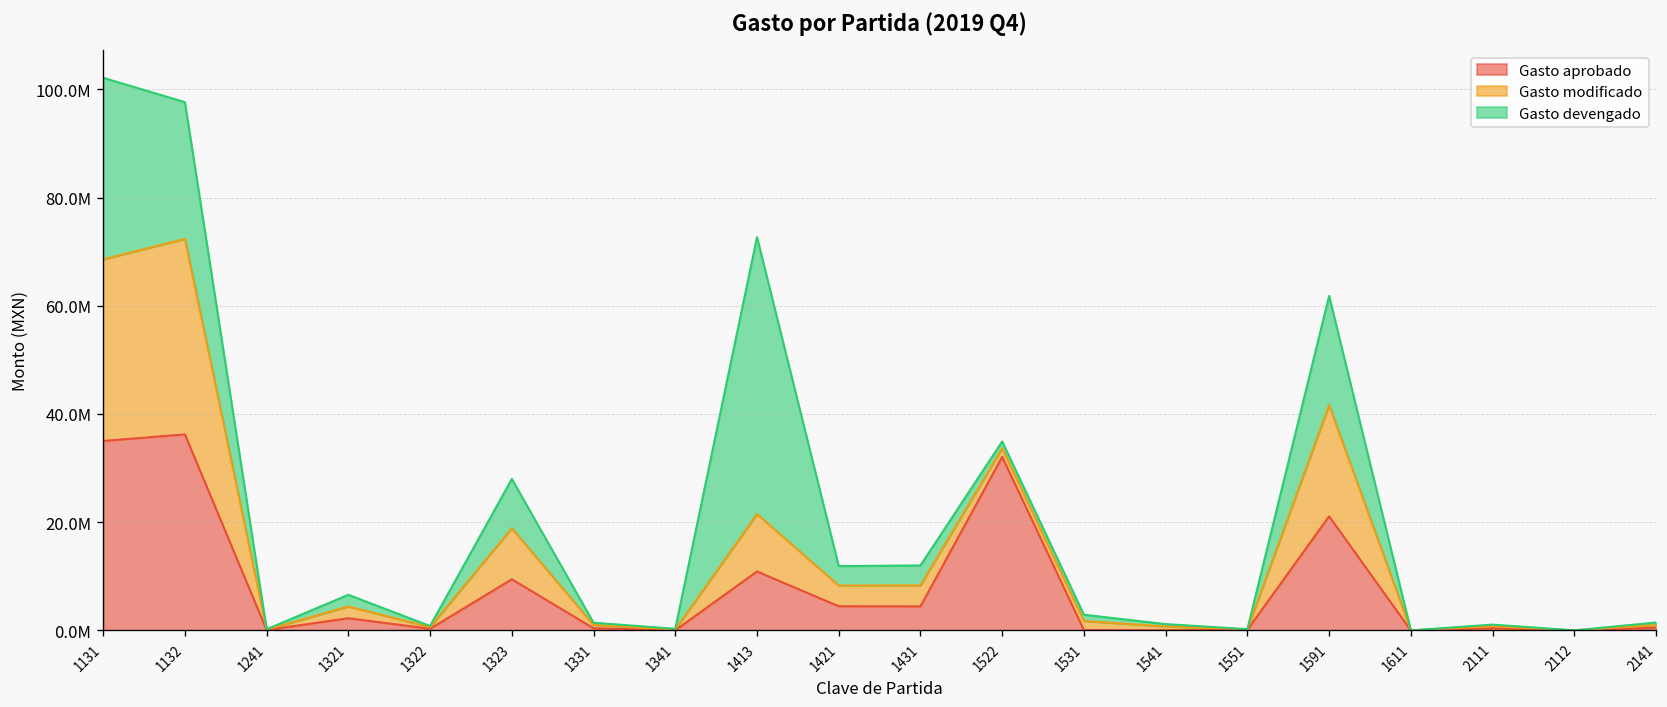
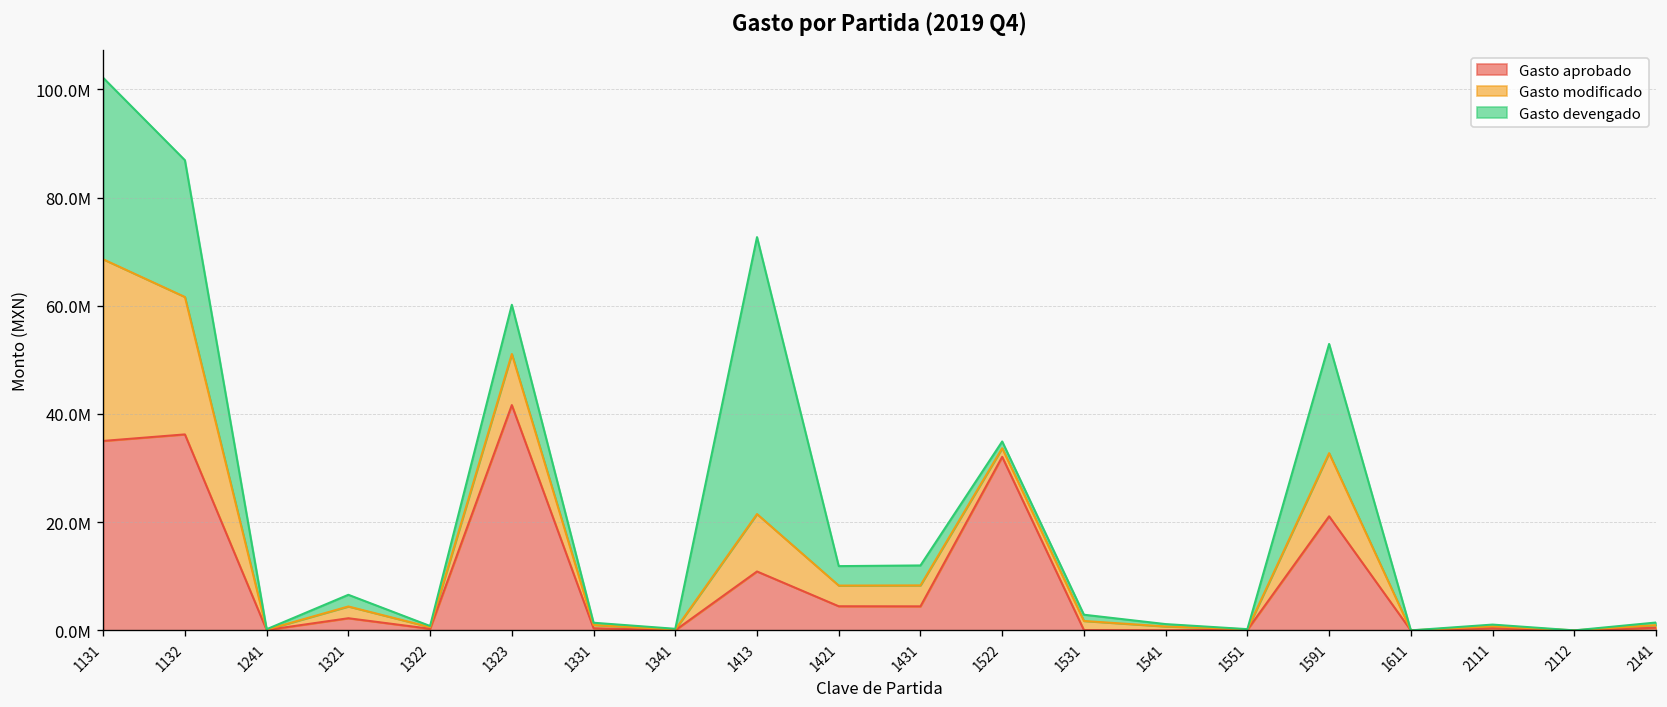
Gasto modificado, 1132: 36000000 -> 25000000
Gasto aprobado, 1323: 9000000 -> 42000000
Gasto modificado, 1591: 21000000 -> 12000000
